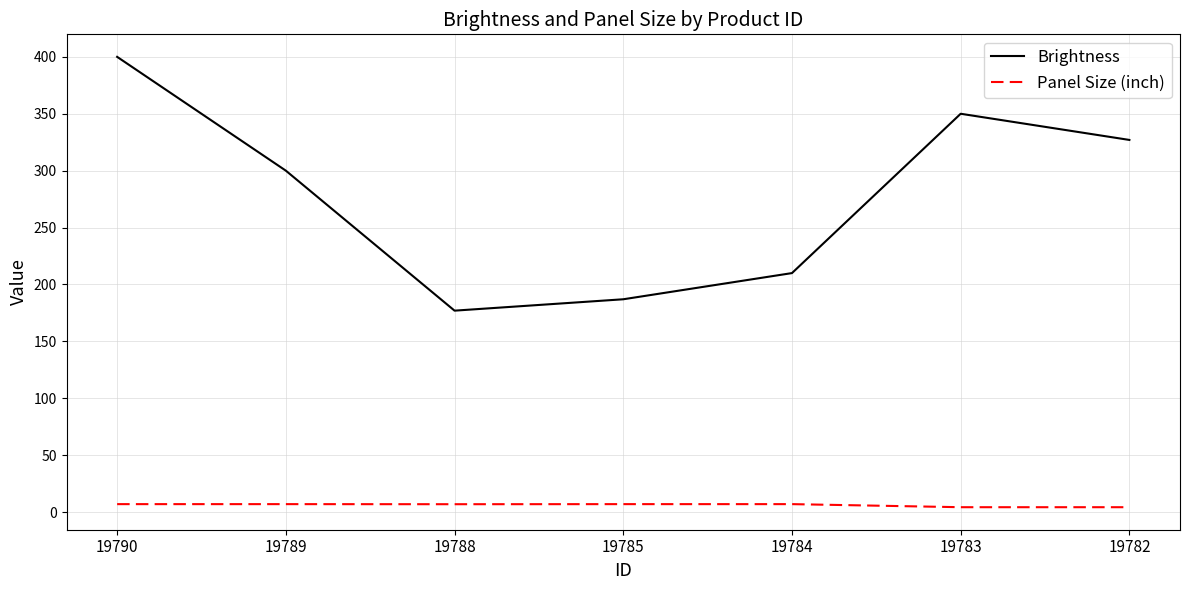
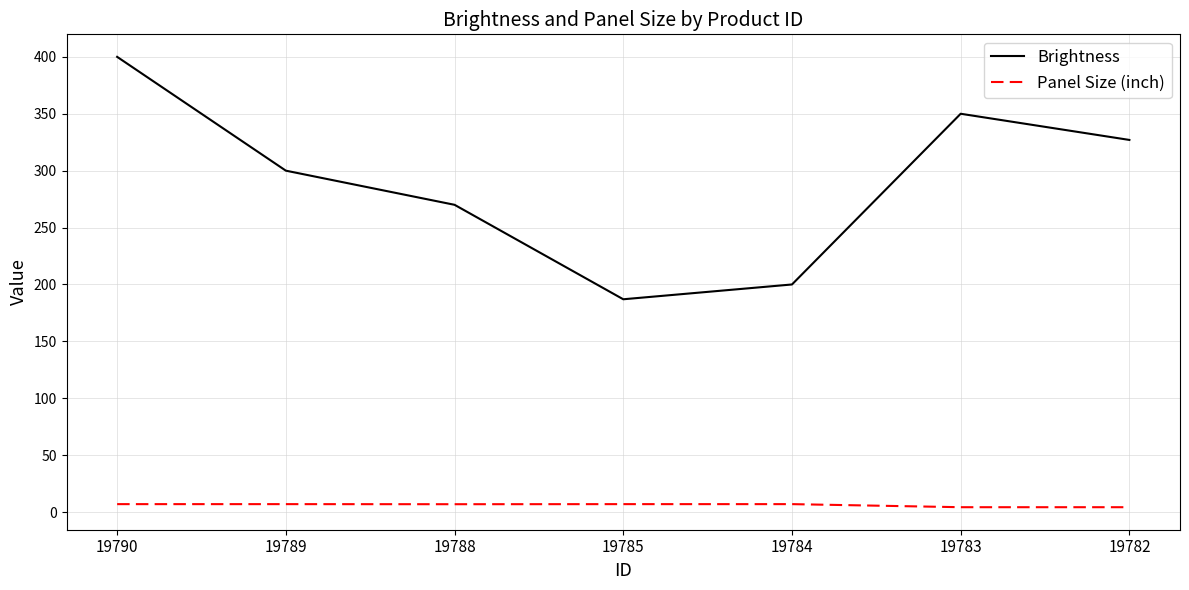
Brightness, 19788: 177 -> 270
Brightness, 19784: 210 -> 200
